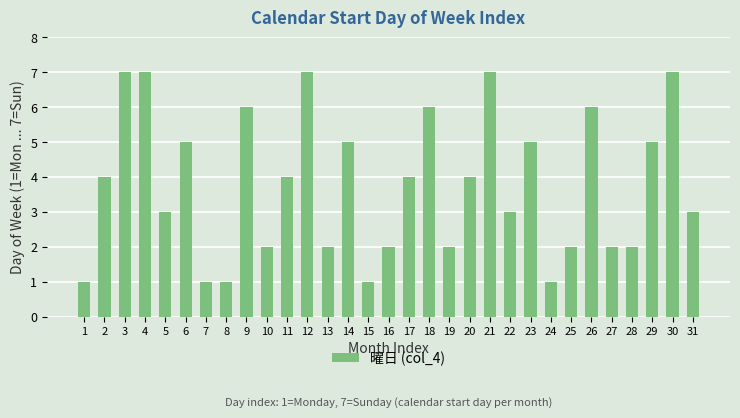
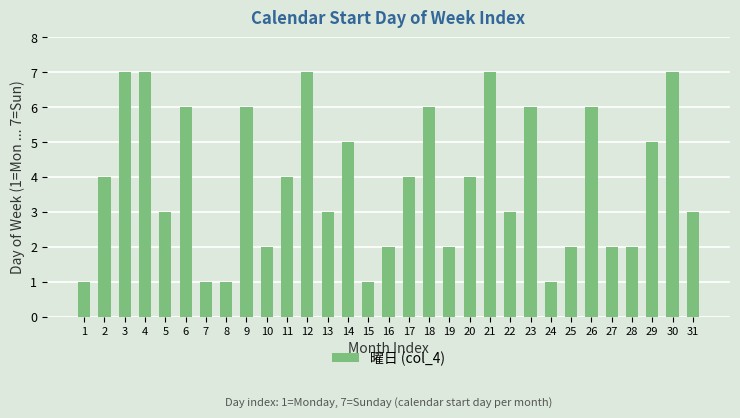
6: 5 -> 6
13: 2 -> 3
23: 5 -> 6
